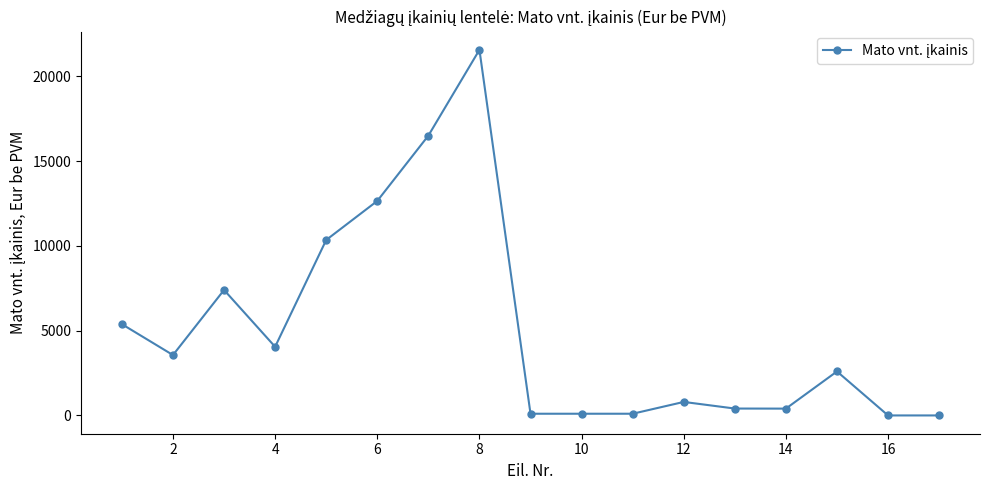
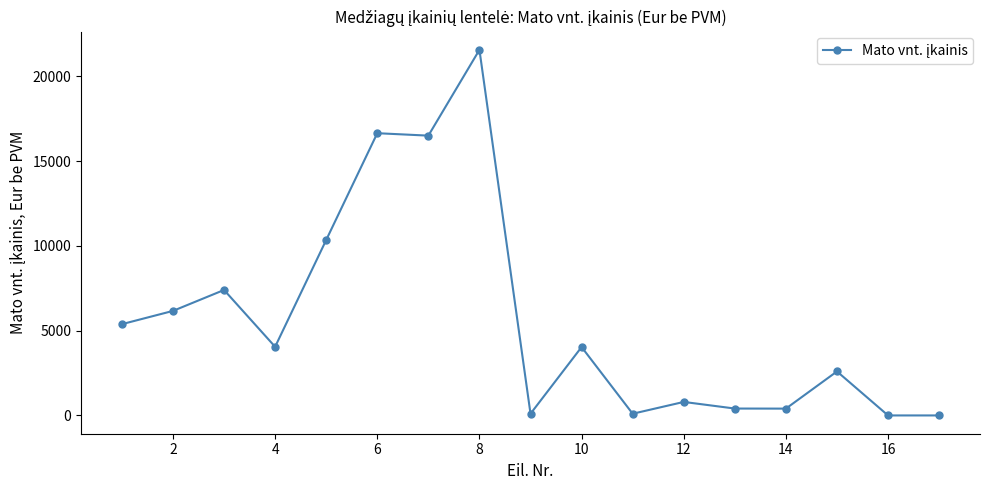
2: 3600 -> 6200
6: 12600 -> 16600
10: 100 -> 4000
